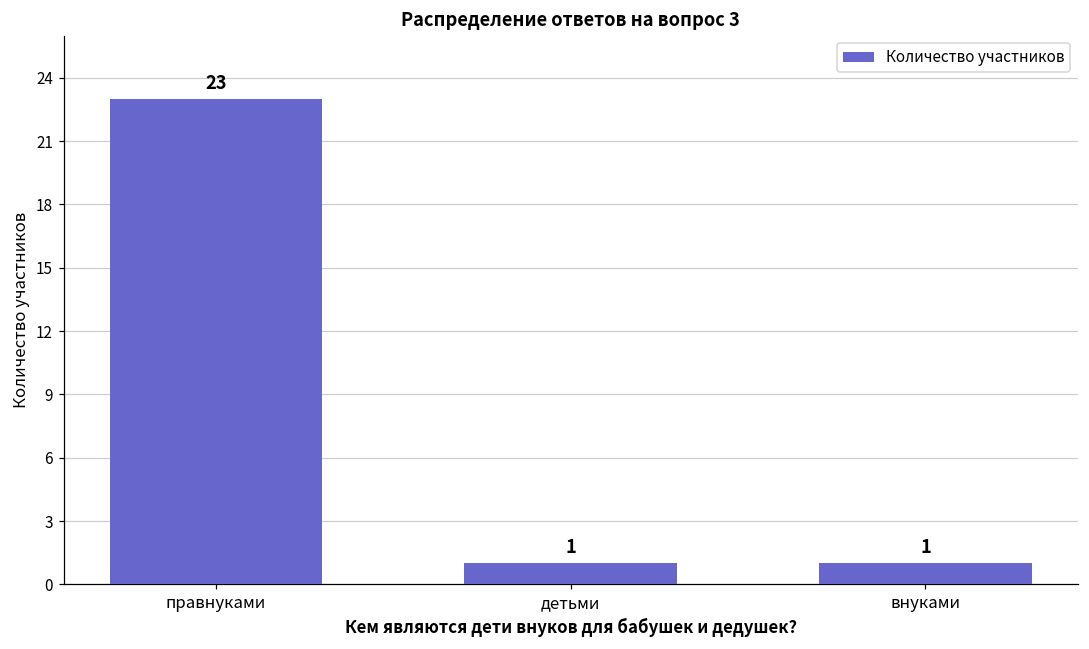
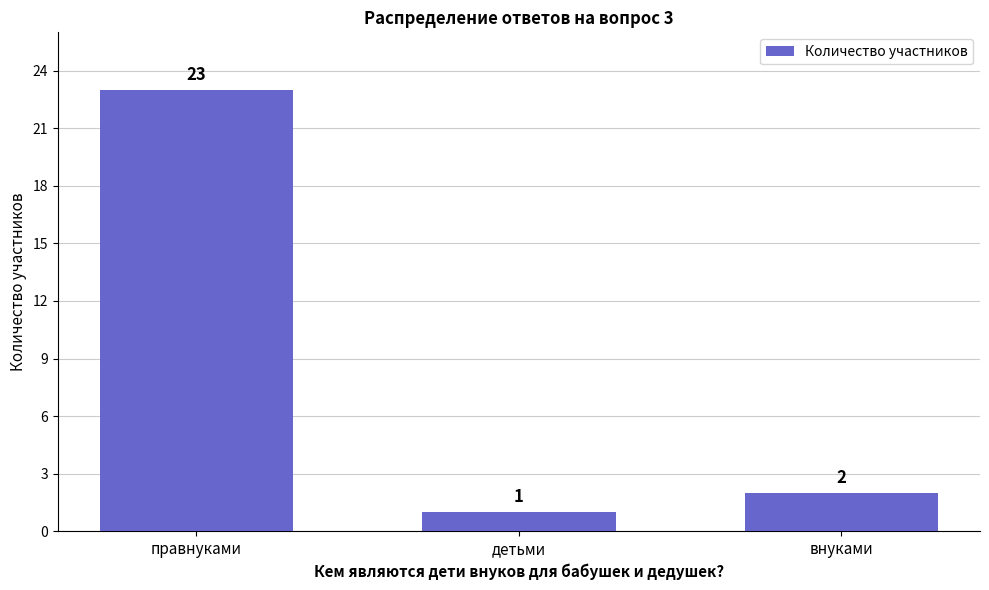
внуками: 1 -> 2
